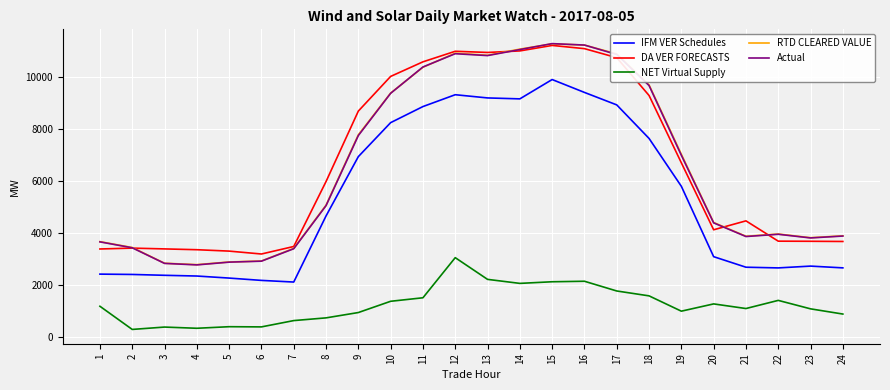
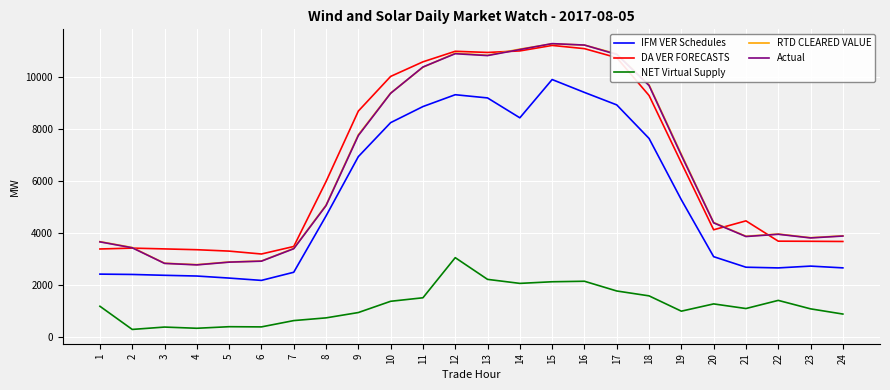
IFM VER Schedules, 7: 2100 -> 2500
IFM VER Schedules, 14: 9200 -> 8400
IFM VER Schedules, 19: 5800 -> 5300
